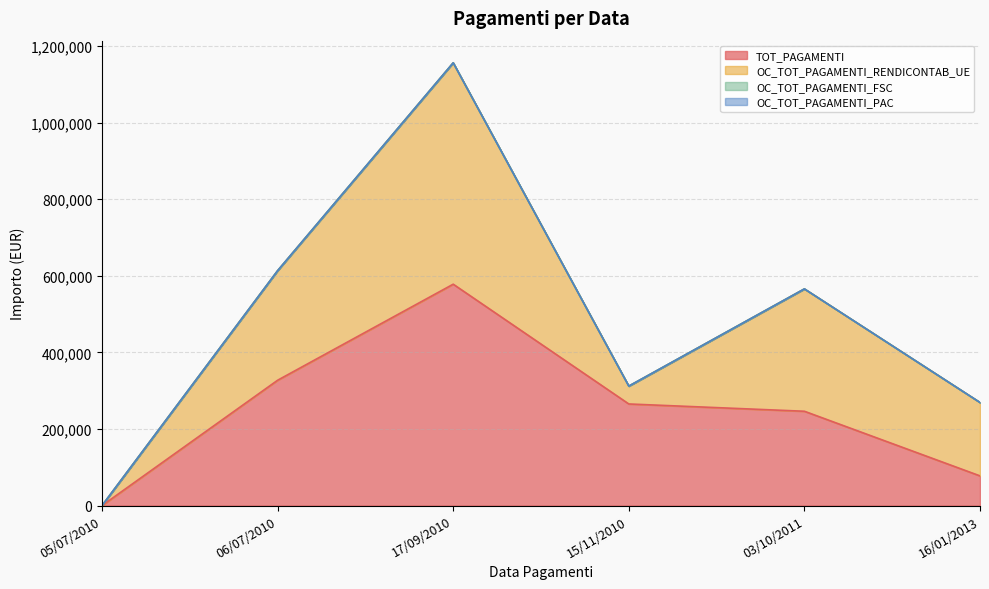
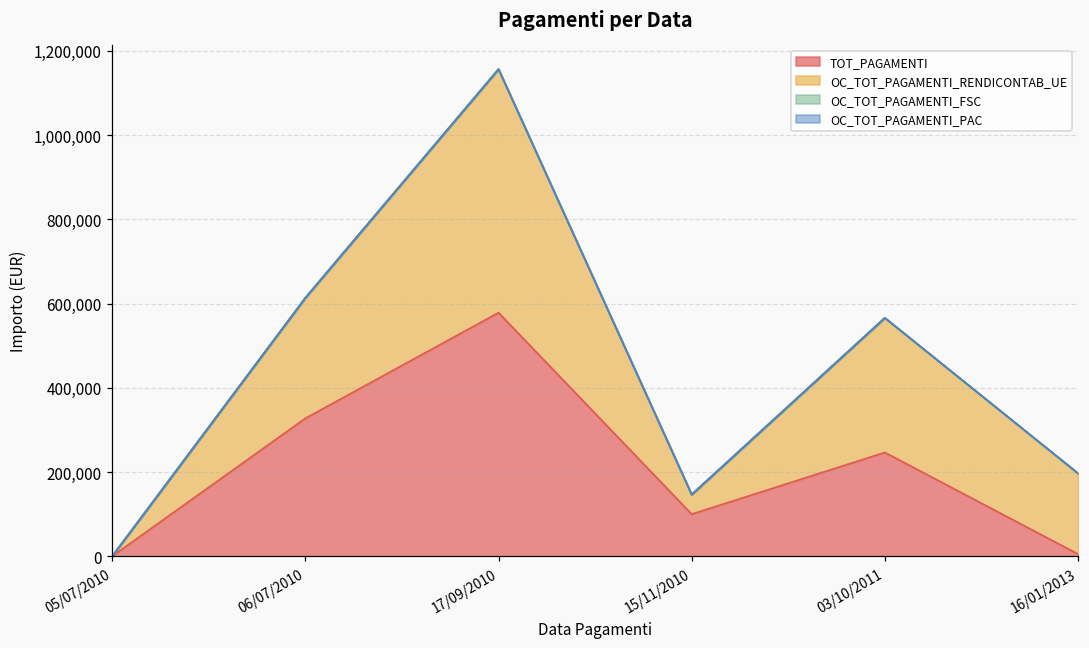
TOT_PAGAMENTI, 15/11/2010: 270,000 -> 100,000
TOT_PAGAMENTI, 16/01/2013: 80,000 -> 10,000
